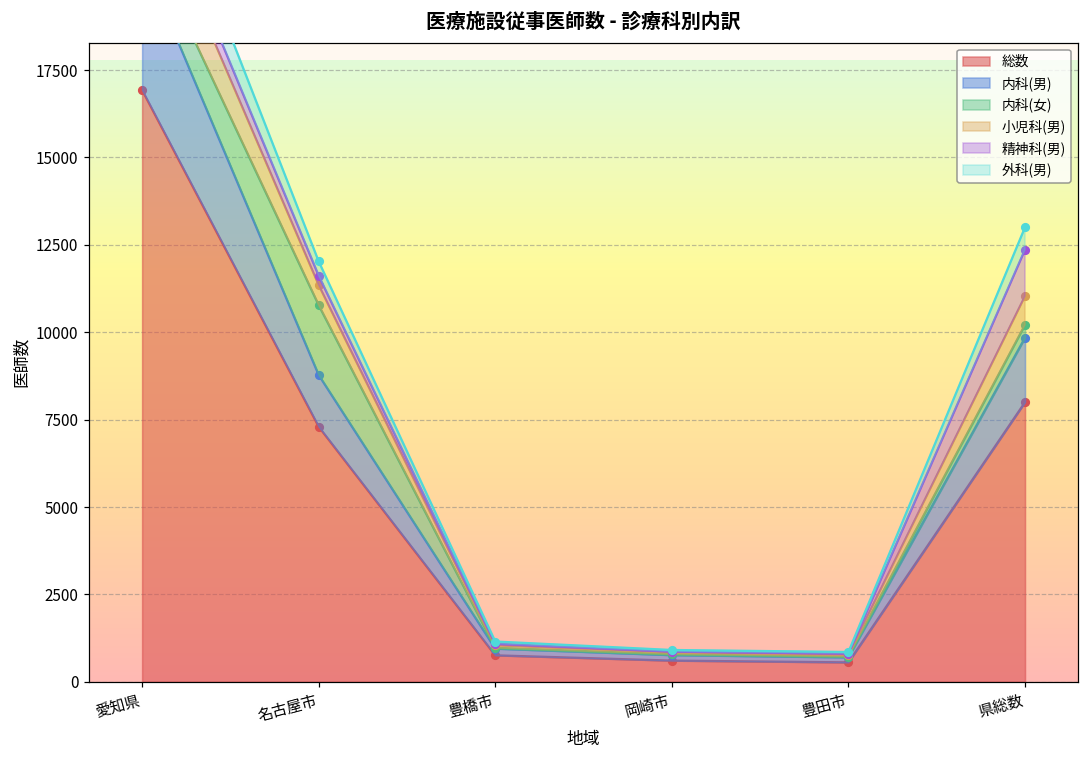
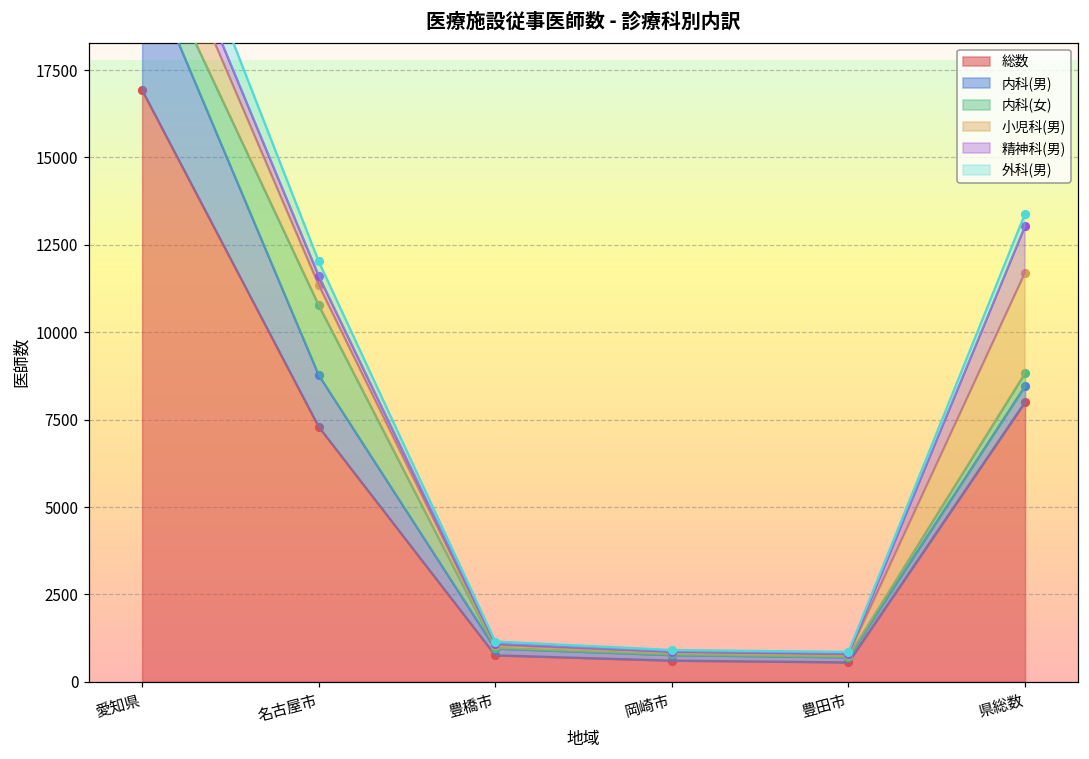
内科(男), 県総数: 1800 -> 500
小児科(男), 県総数: 800 -> 2900
外科(男), 県総数: 600 -> 400
